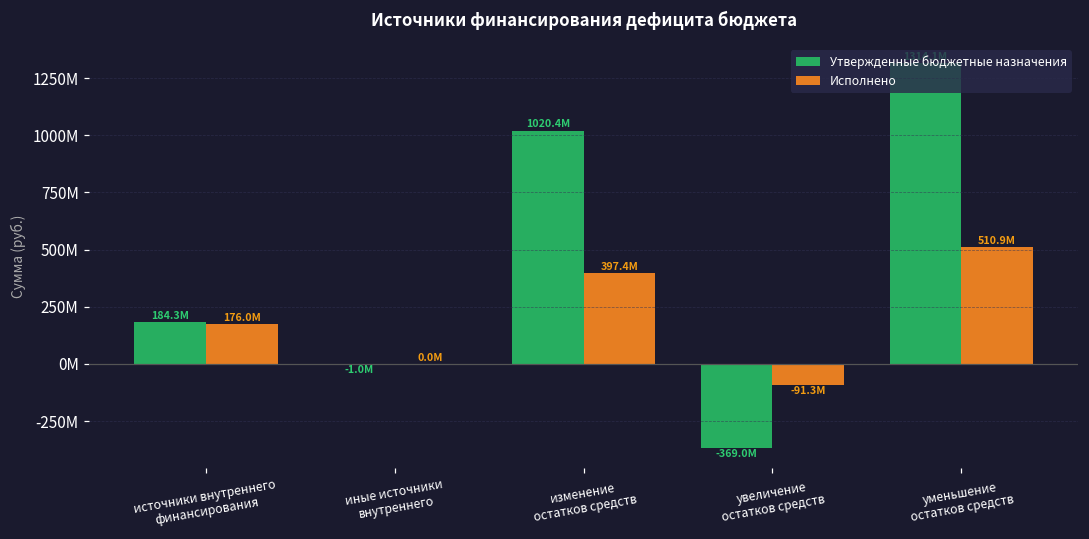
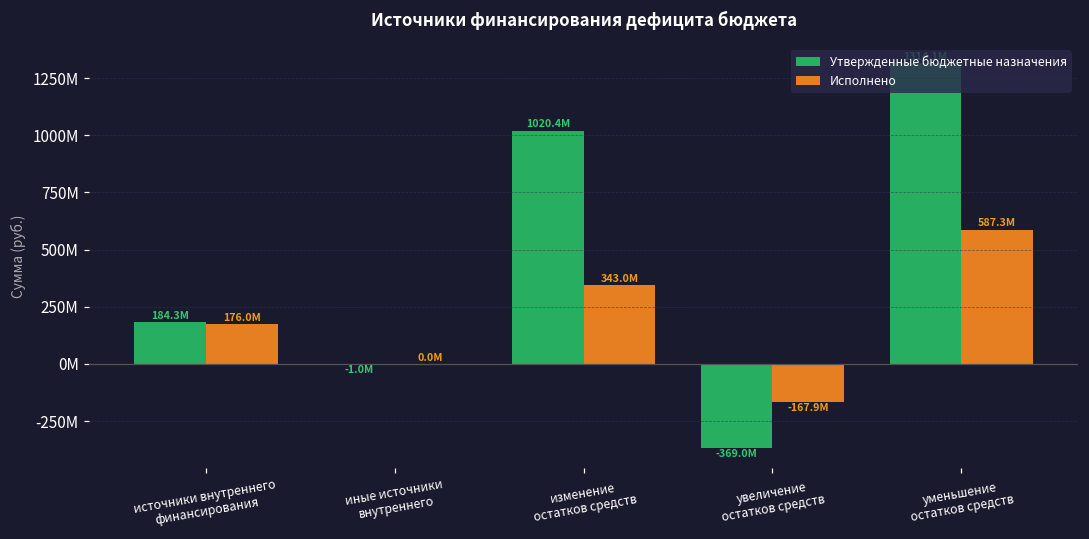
Исполнено, изменение остатков средств: 397.4M -> 343.0M
Исполнено, увеличение остатков средств: -91.3M -> -167.9M
Исполнено, уменьшение остатков средств: 510.9M -> 587.3M
